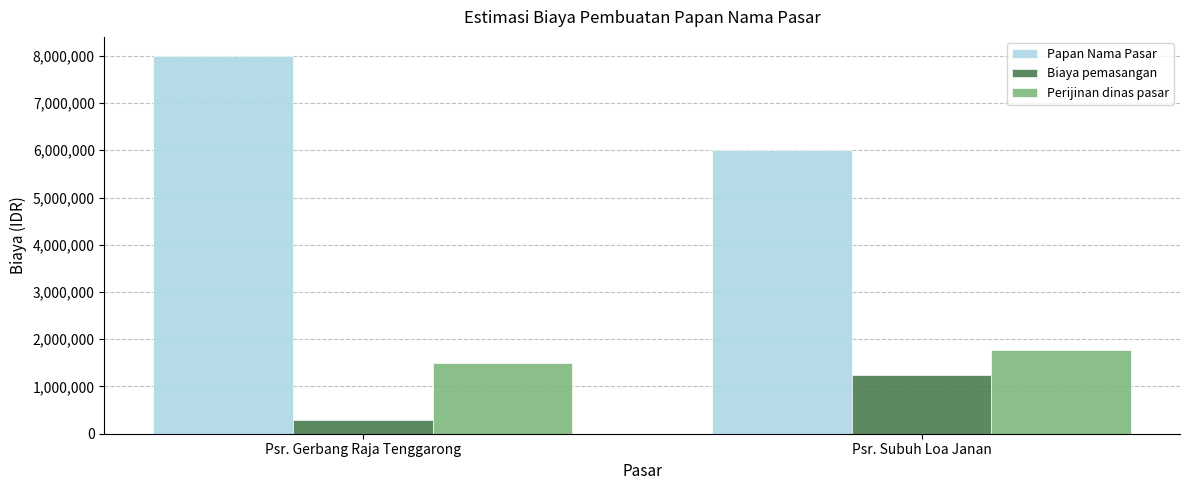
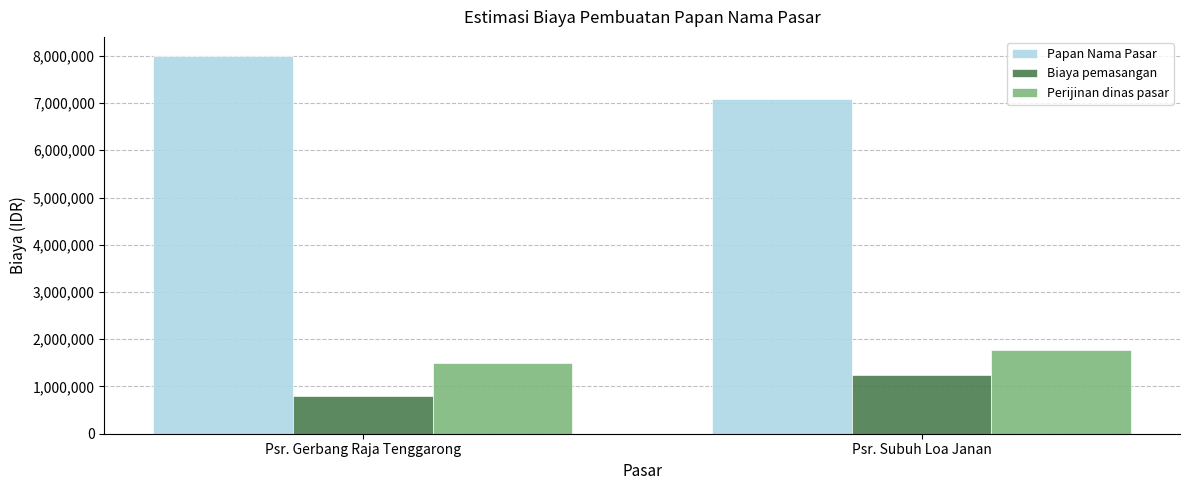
Biaya pemasangan, Psr. Gerbang Raja Tenggarong: 300,000 -> 800,000
Papan Nama Pasar, Psr. Subuh Loa Janan: 6,000,000 -> 7,100,000
